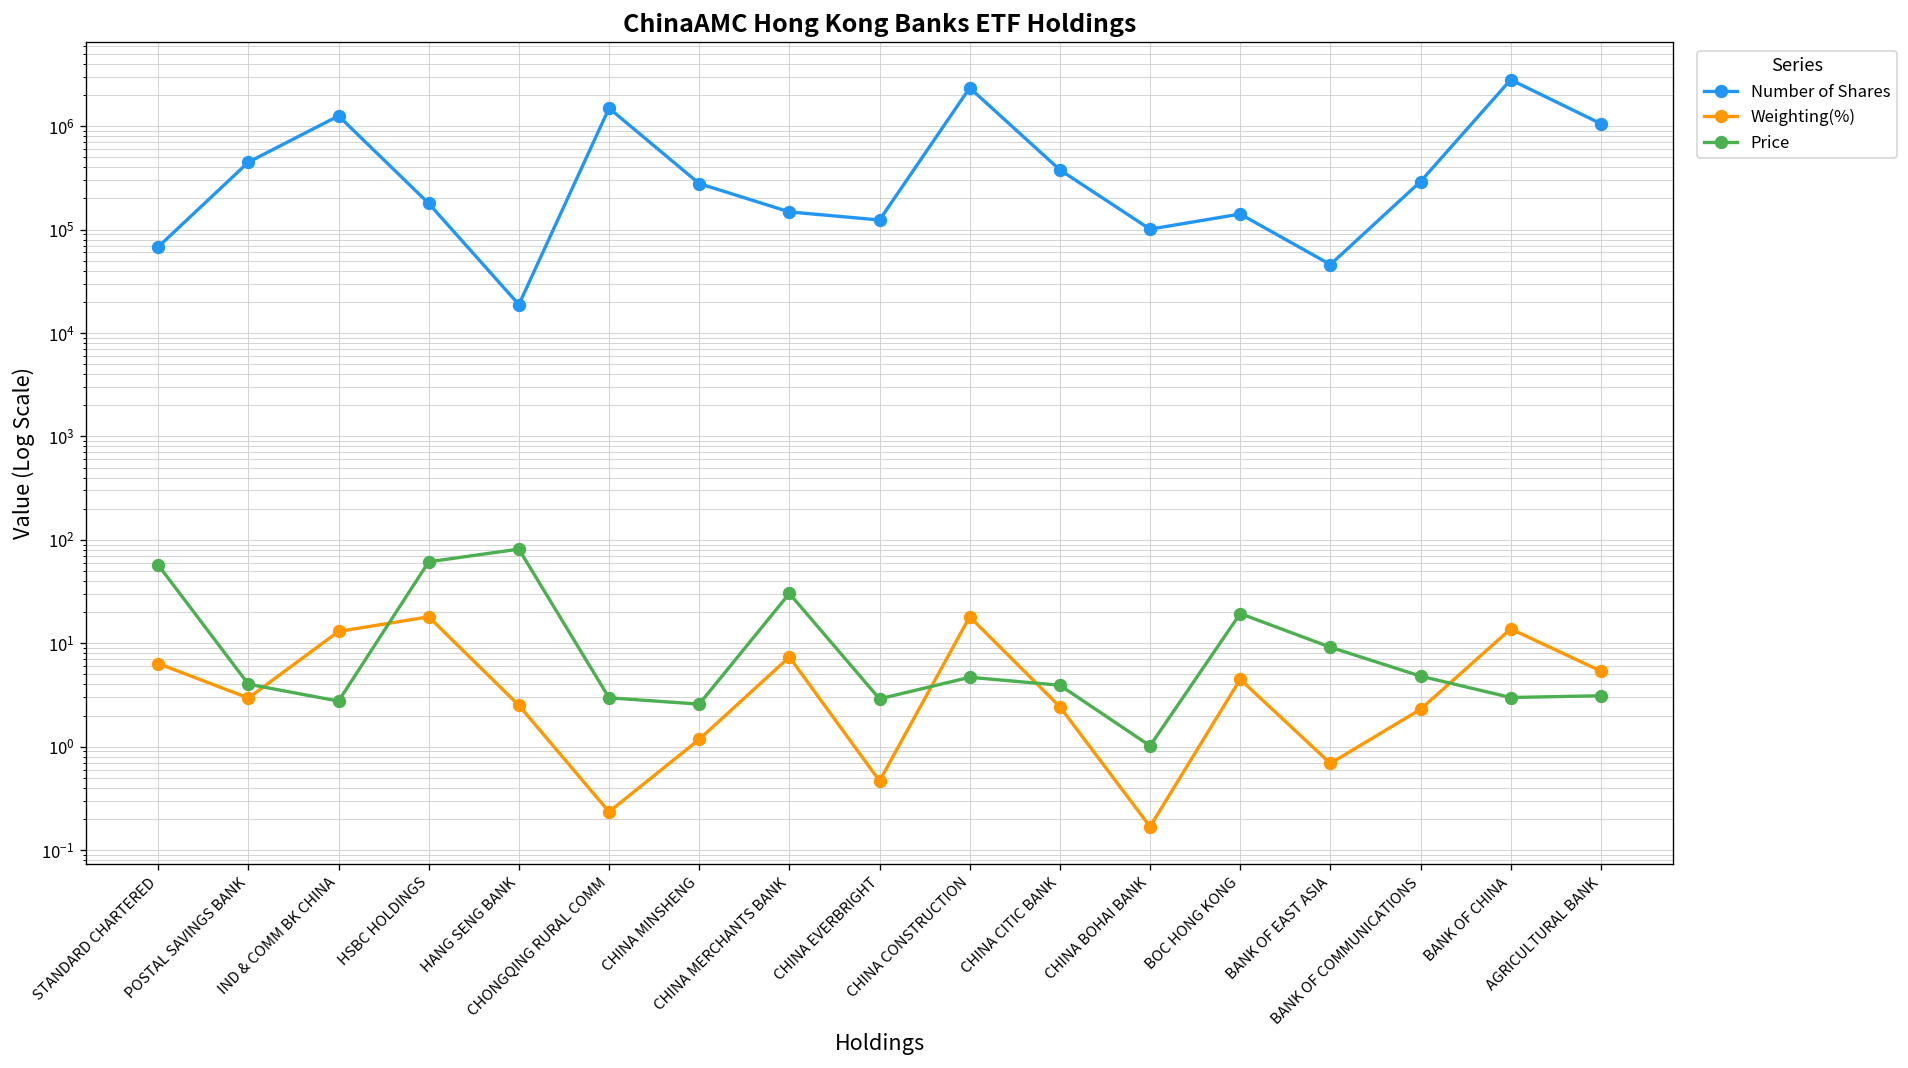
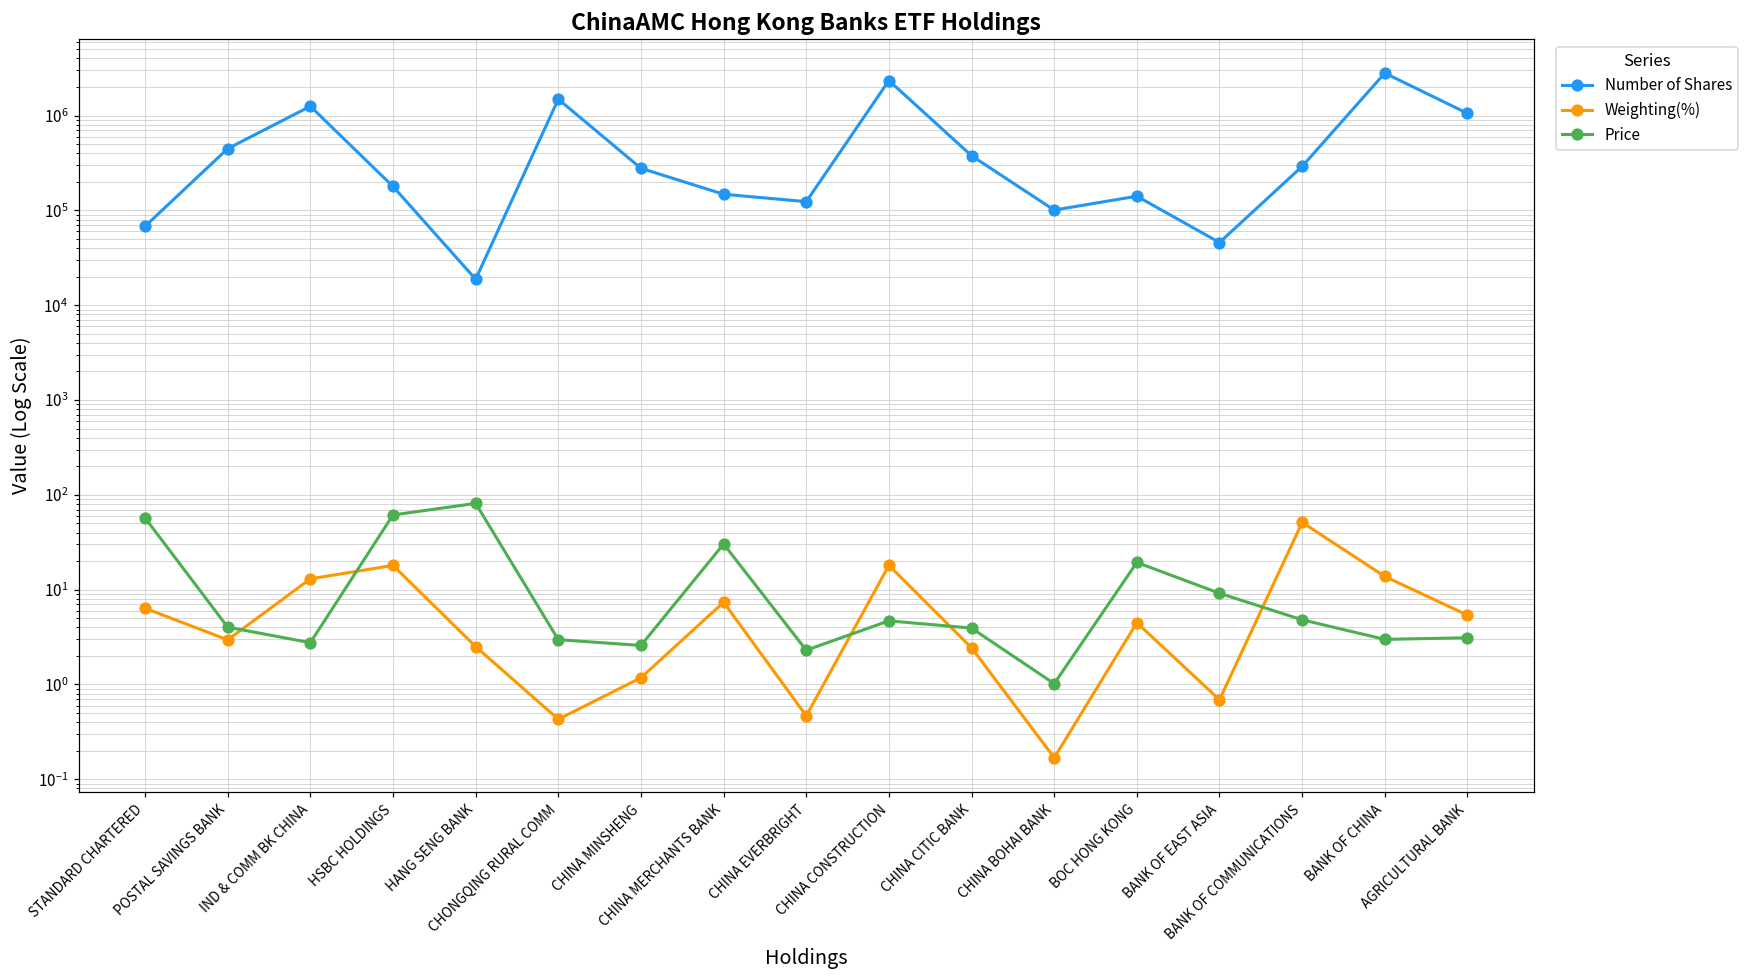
Weighting(%), CHONGQING RURAL COMM: 0.23 -> 0.4
Price, CHINA EVERBRIGHT: 2.9 -> 2.3
Weighting(%), BANK OF COMMUNICATIONS: 2.3 -> 50
